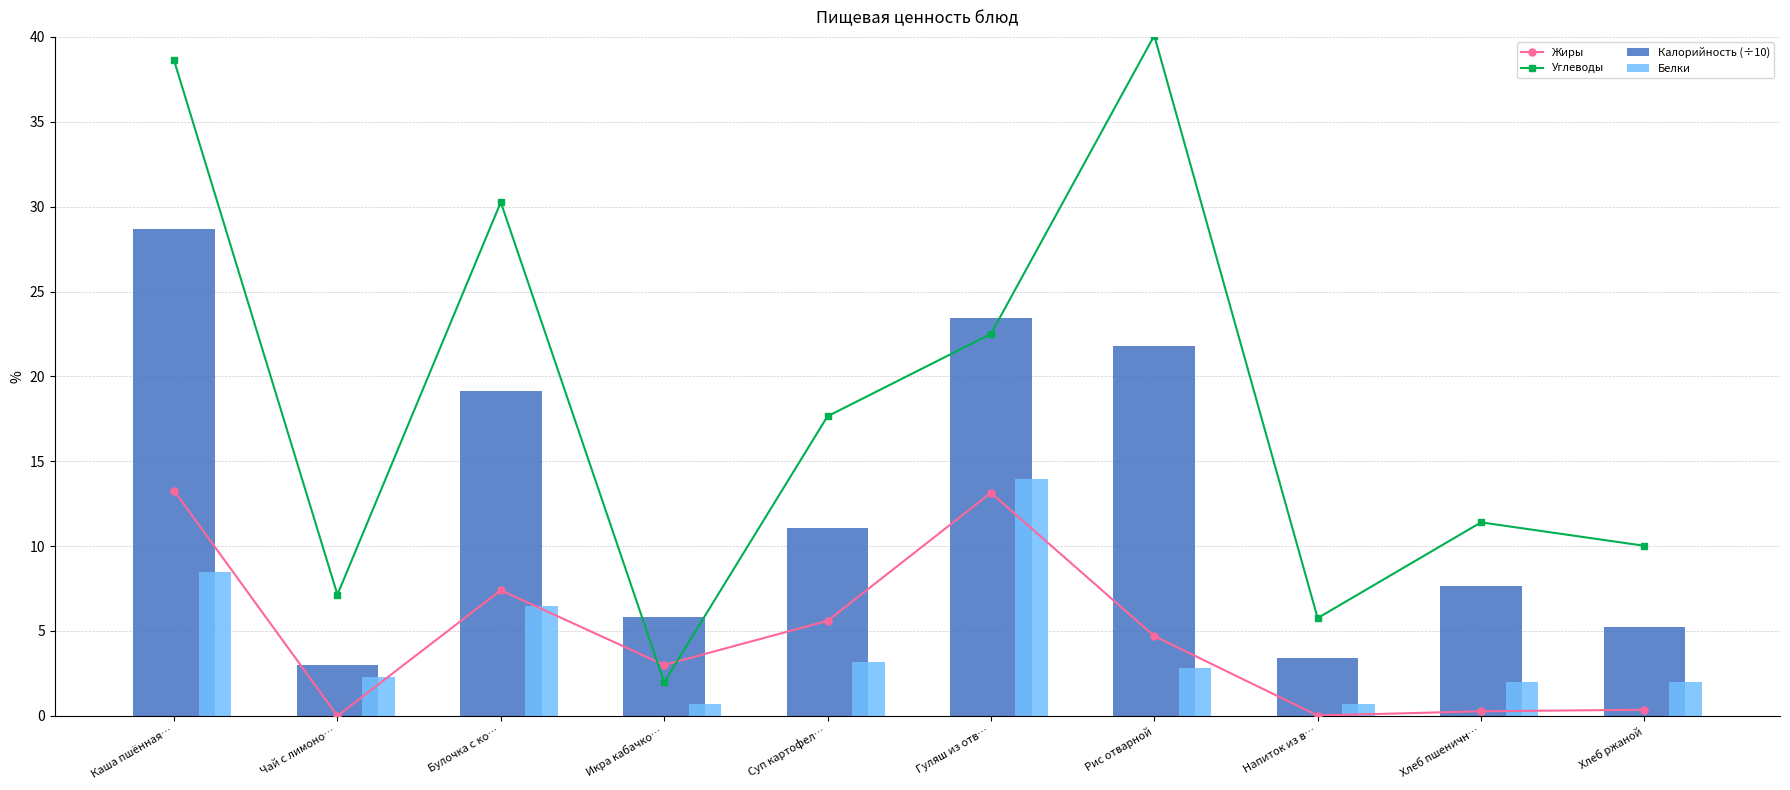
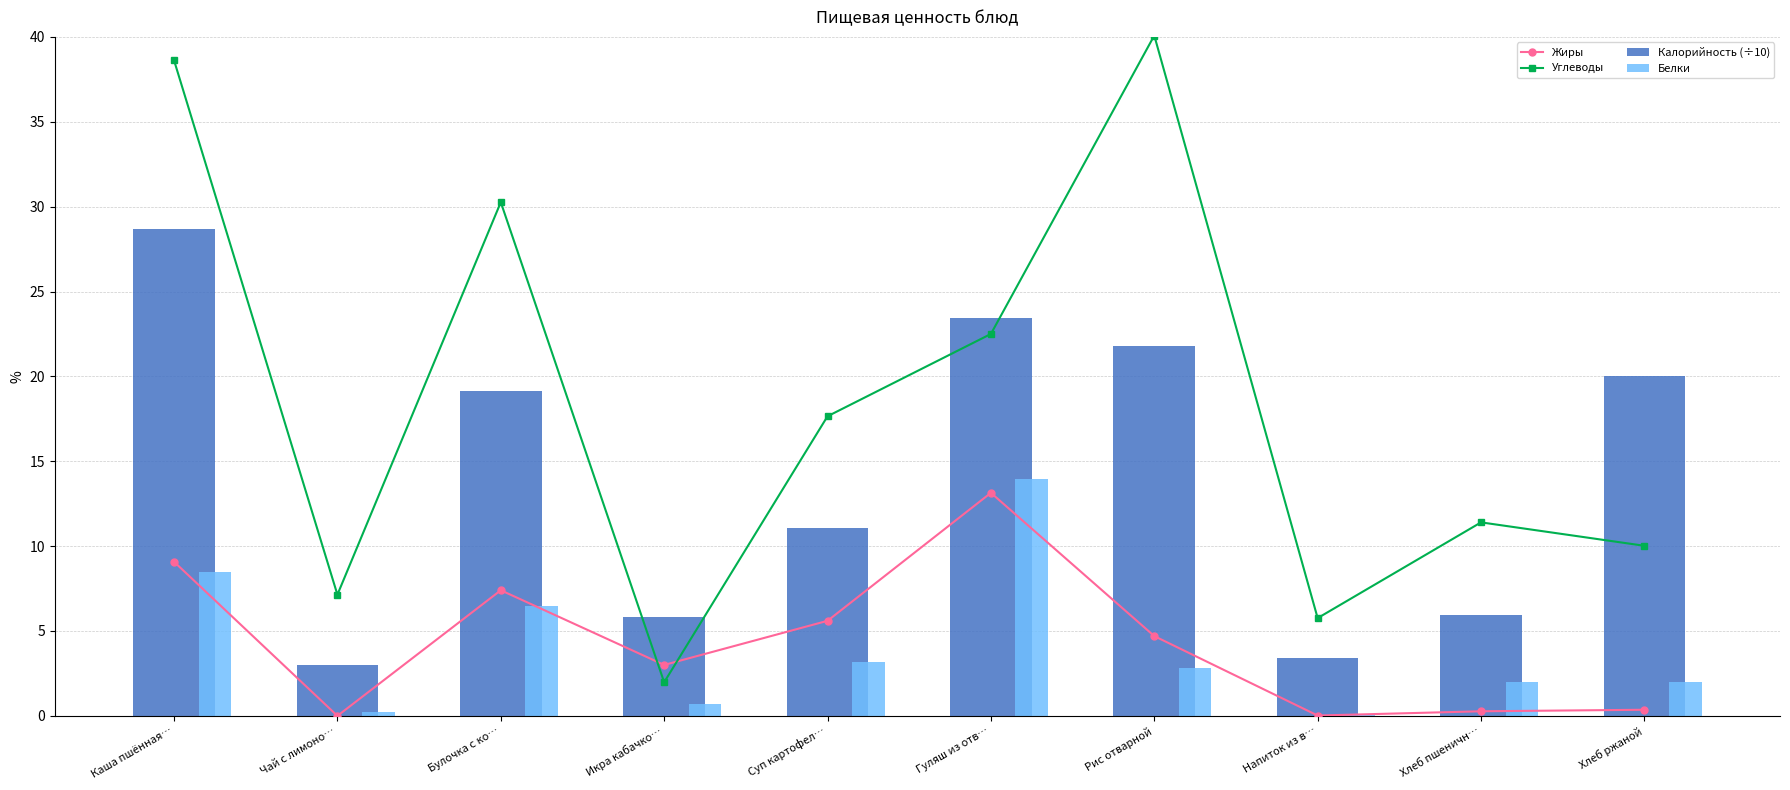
Жиры, Каша пшённая…: 13.3 -> 9.1
Белки, Чай с лимоно…: 2.3 -> 0.2
Белки, Напиток из в…: 0.7 -> 0.1
Калорийность (÷10), Хлеб пшеничн…: 7.7 -> 6.0
Калорийность (÷10), Хлеб ржаной: 5.2 -> 20.0
